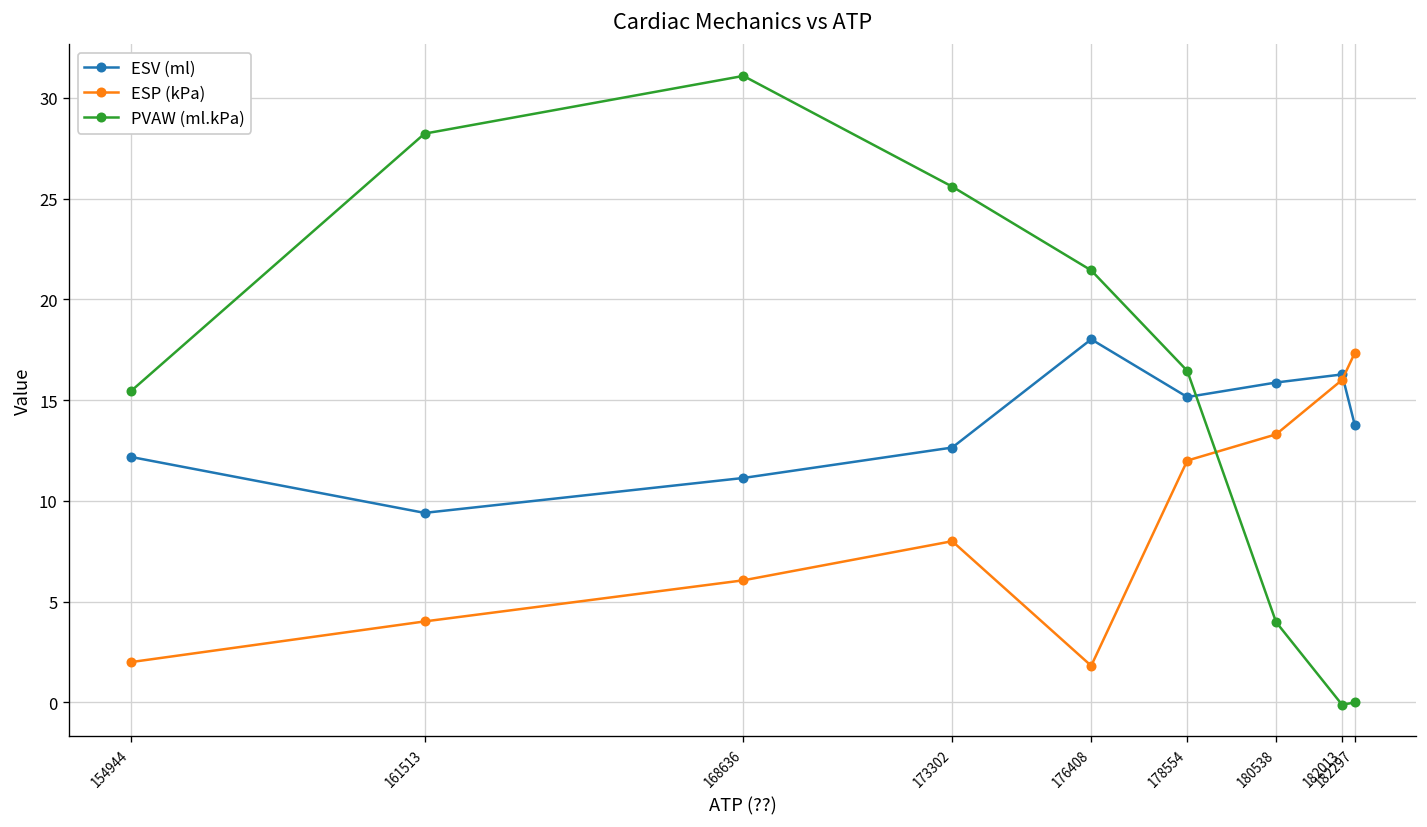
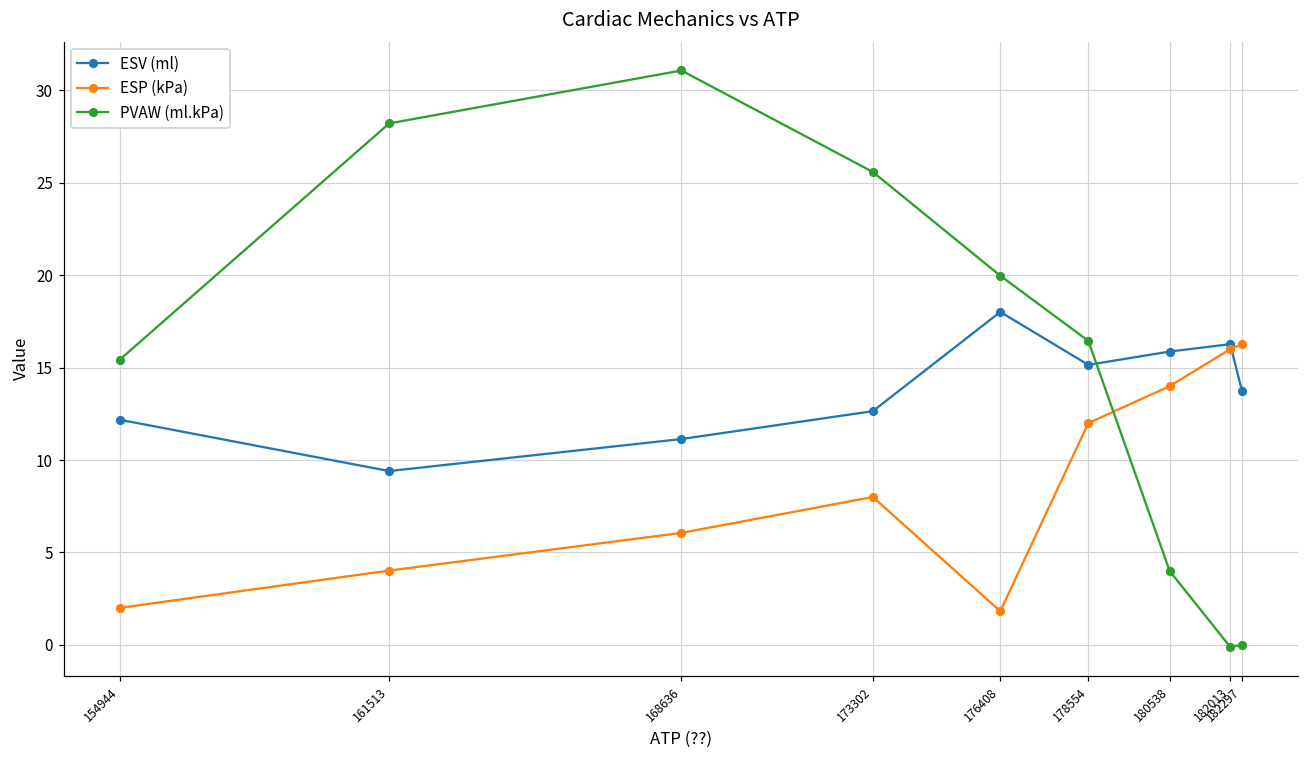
PVAW (ml.kPa), 176408: 21.4 -> 20.0
ESP (kPa), 180538: 13.3 -> 14.0
ESP (kPa), 182297: 17.3 -> 16.3
